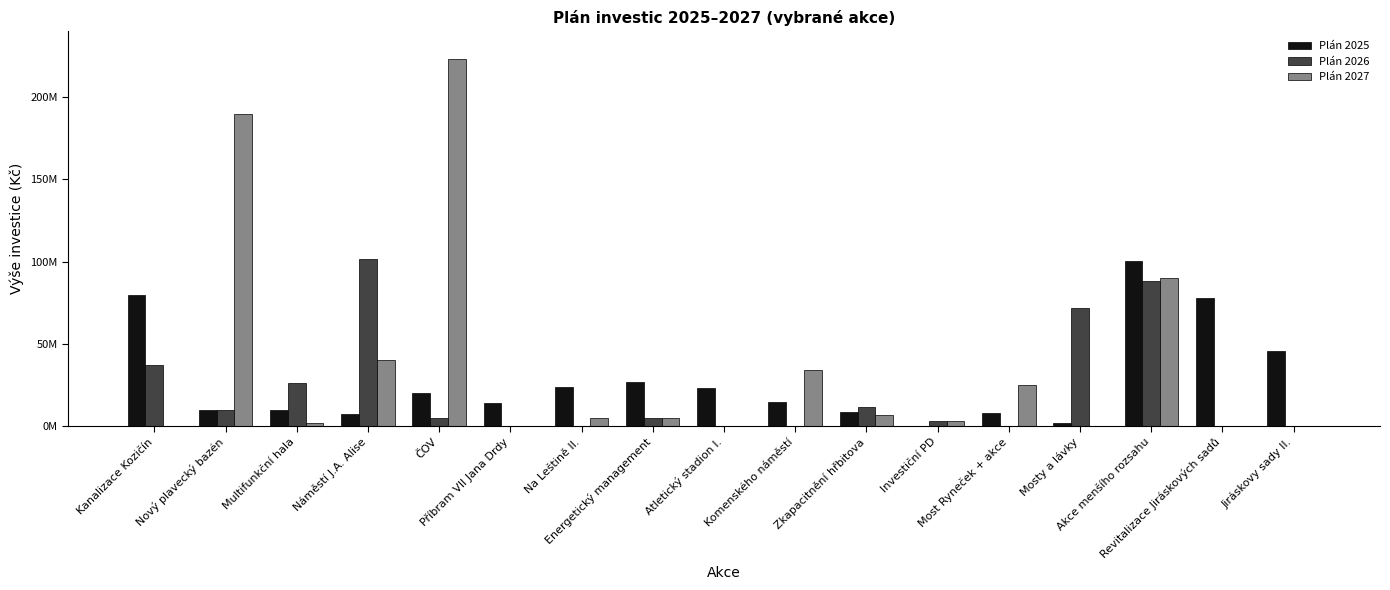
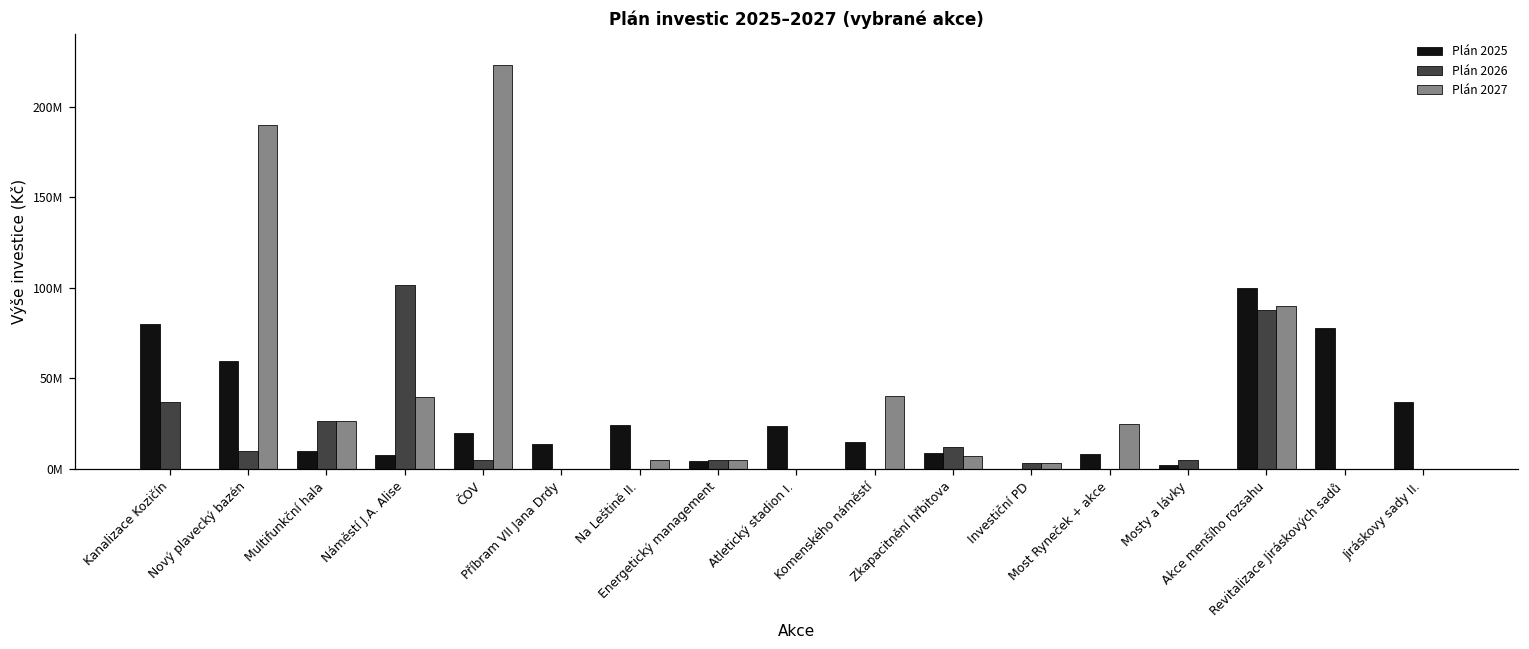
Plán 2025, Nový plavecký bazén: 10000000 -> 60000000
Plán 2027, Multifunkční hala: 2000000 -> 26000000
Plán 2025, Energetický management: 27000000 -> 5000000
Plán 2027, Komenského náměstí: 34000000 -> 40000000
Plán 2026, Mosty a lávky: 72000000 -> 5000000
Plán 2025, Jiráskovy sady II.: 46000000 -> 37000000
